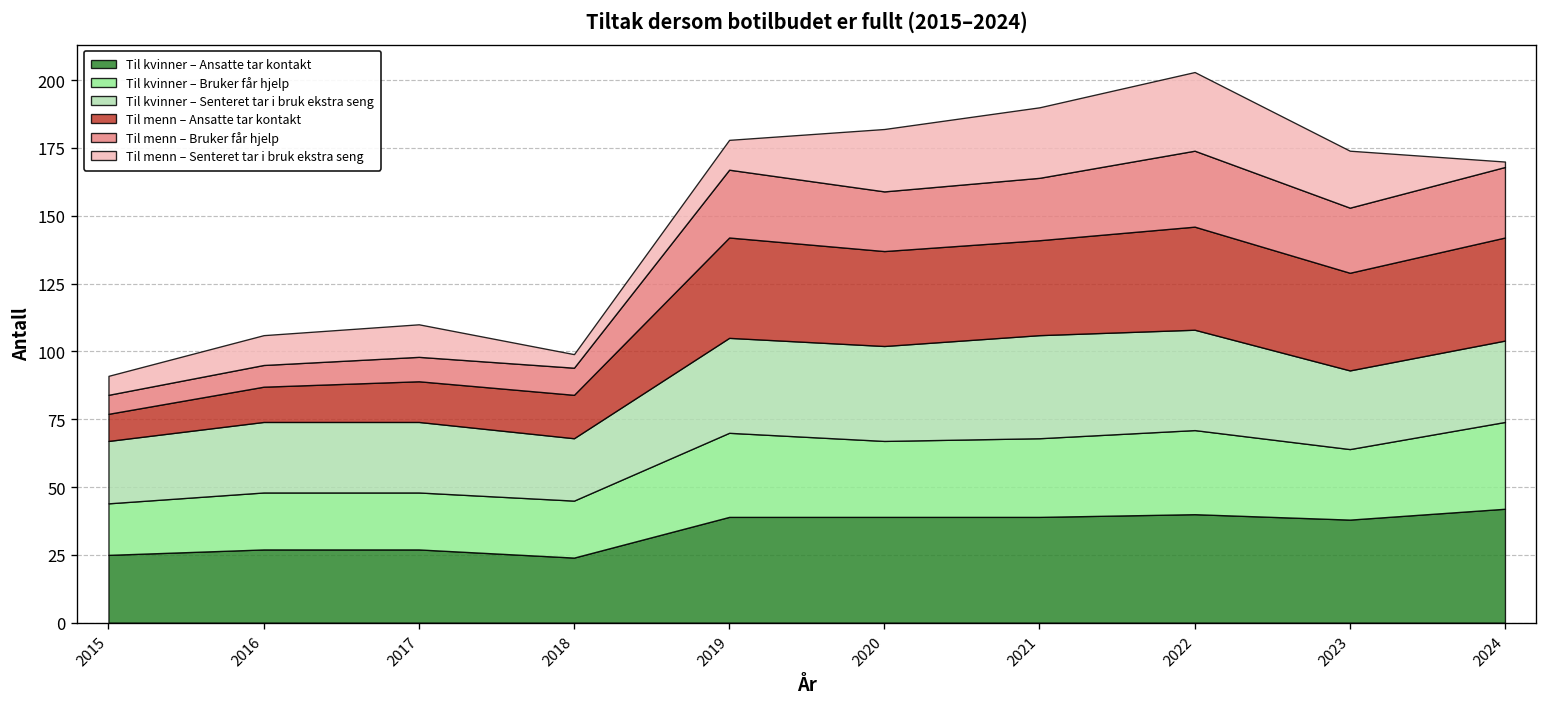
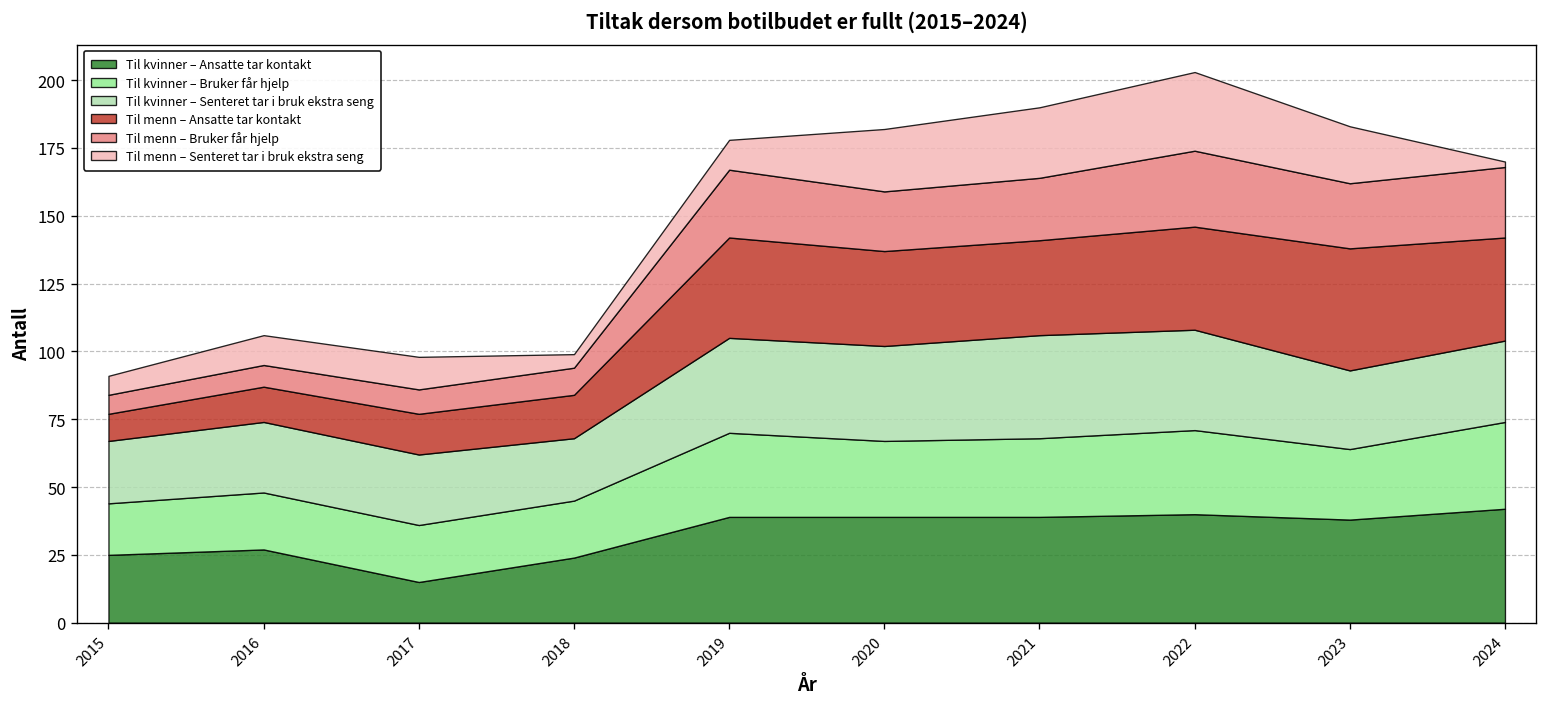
Til kvinner – Ansatte tar kontakt, 2017: 27 -> 15
Til menn – Ansatte tar kontakt, 2023: 36 -> 45
